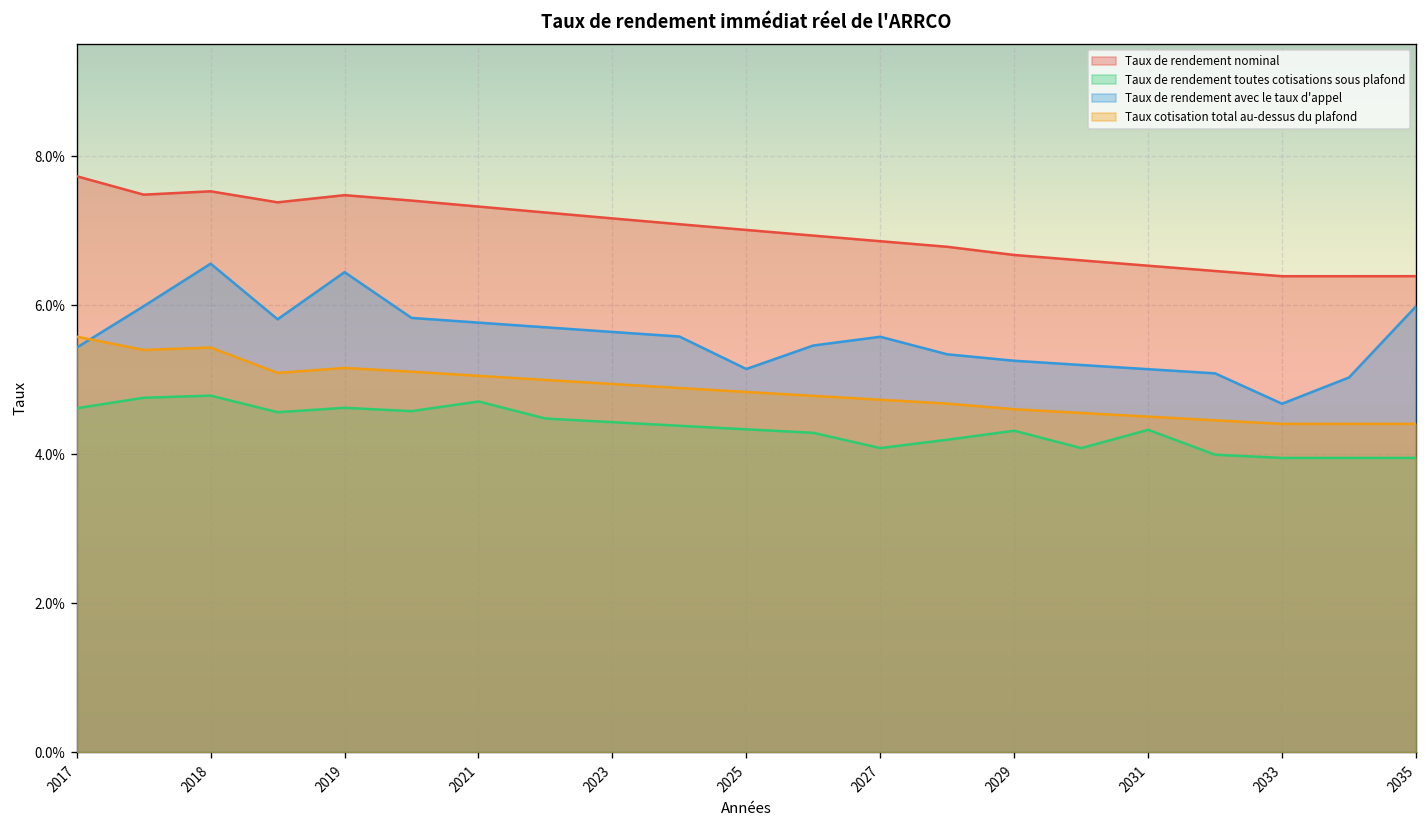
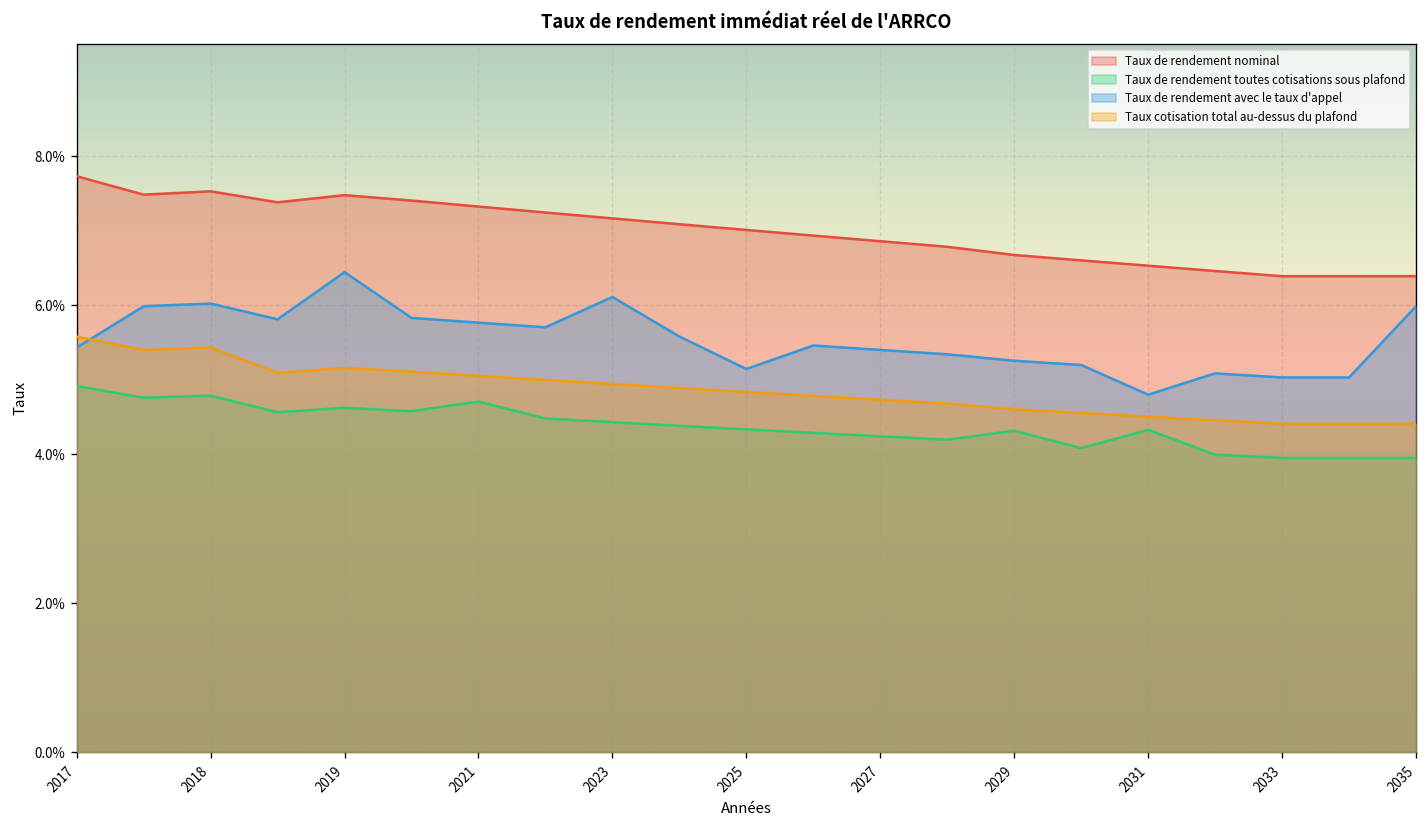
Taux de rendement toutes cotisations sous plafond, 2017: 4.6% -> 4.9%
Taux de rendement avec le taux d'appel, 2018: 6.6% -> 6.0%
Taux de rendement avec le taux d'appel, 2023: 5.6% -> 6.1%
Taux de rendement toutes cotisations sous plafond, 2027: 4.1% -> 4.2%
Taux de rendement avec le taux d'appel, 2027: 5.6% -> 5.4%
Taux de rendement avec le taux d'appel, 2031: 5.1% -> 4.8%
Taux de rendement avec le taux d'appel, 2033: 4.7% -> 5.0%
